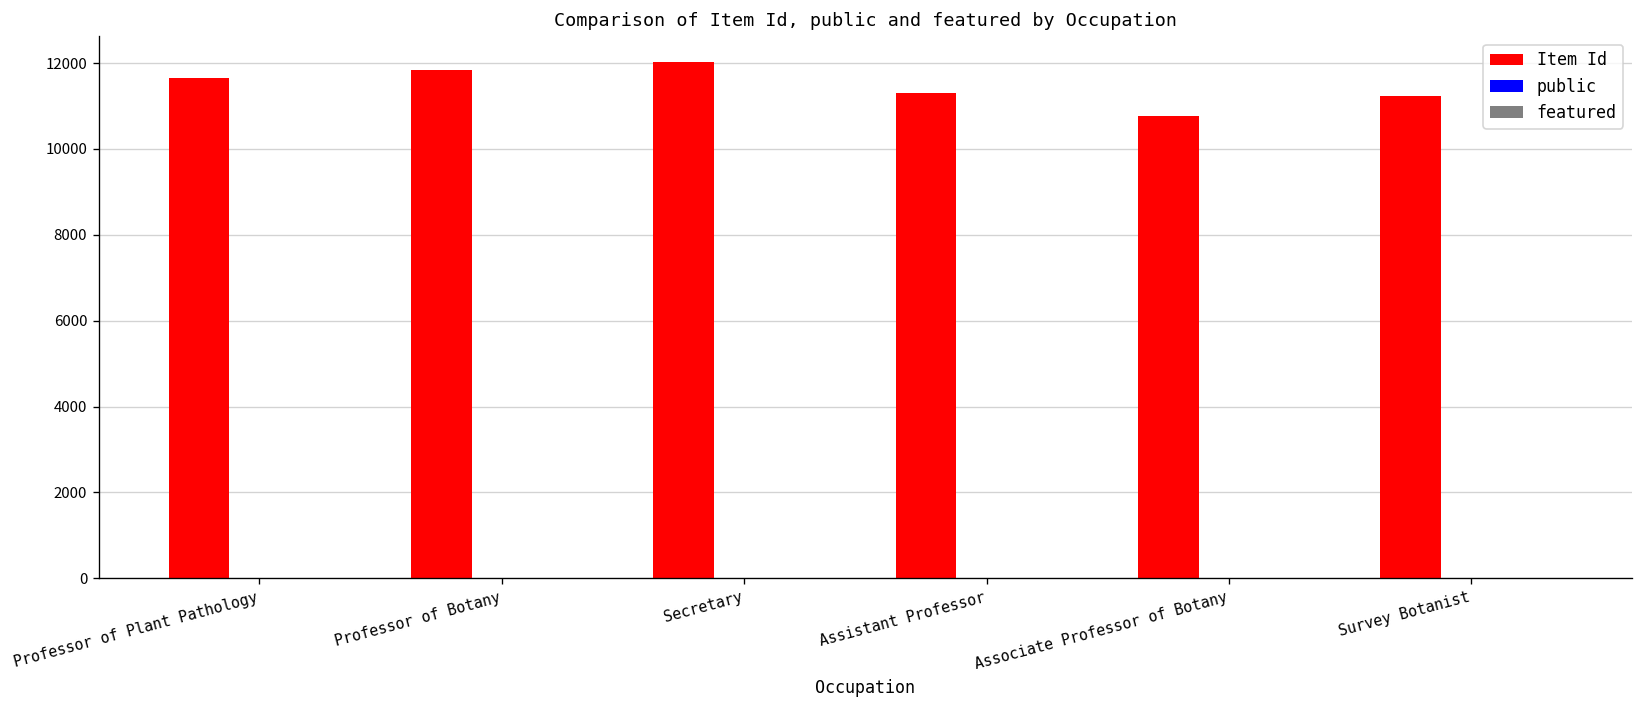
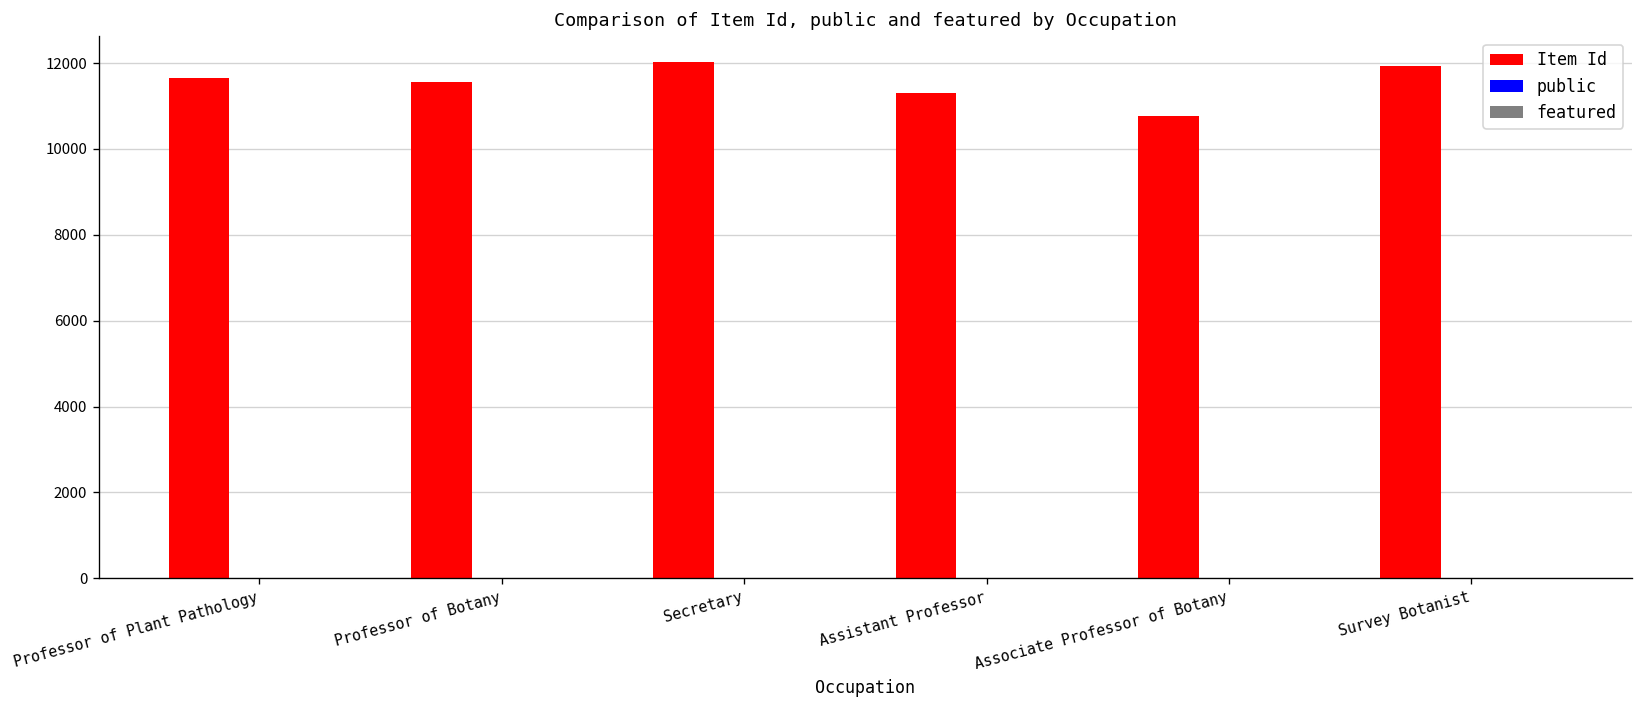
Item Id, Professor of Botany: 11800 -> 11600
Item Id, Survey Botanist: 11200 -> 11900
